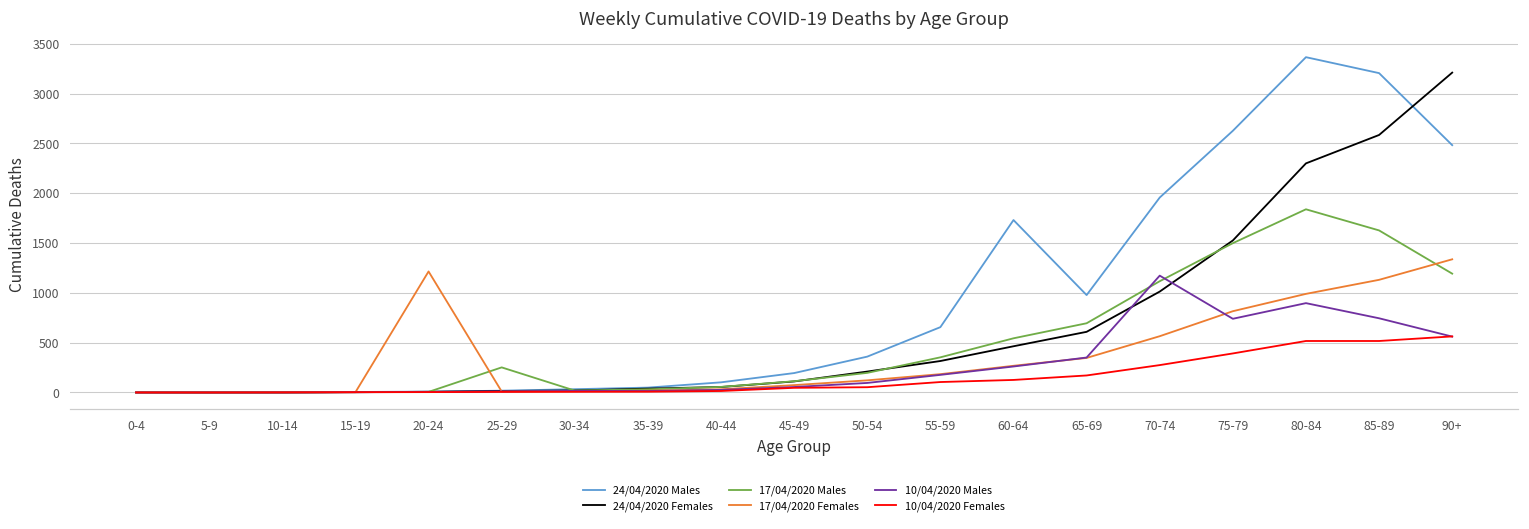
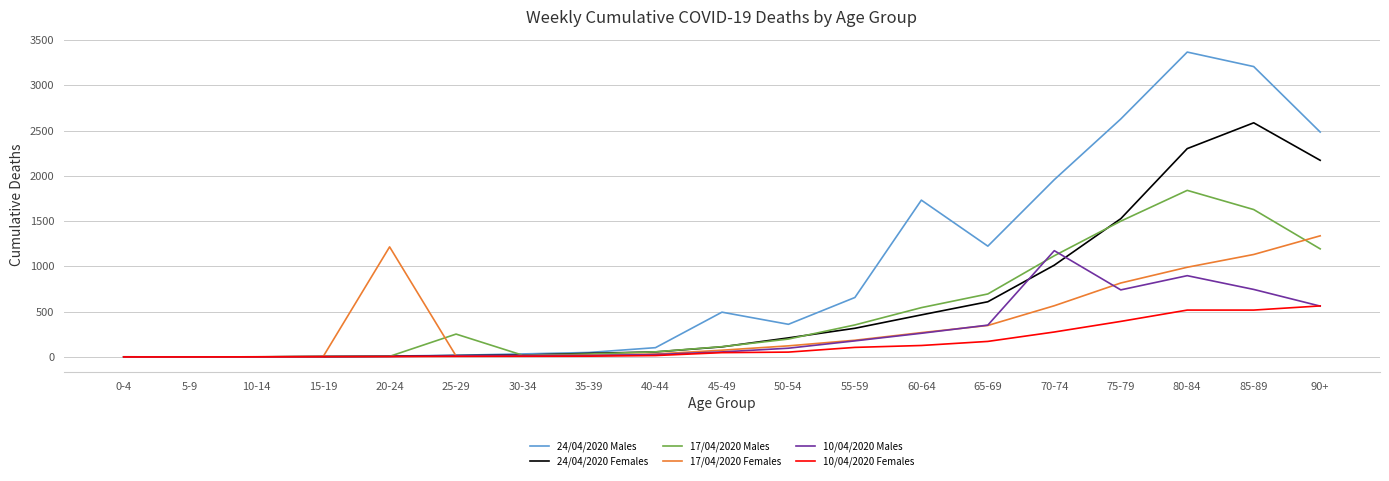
24/04/2020 Males, 45-49: 200 -> 500
24/04/2020 Males, 65-69: 1000 -> 1200
24/04/2020 Females, 90+: 3200 -> 2200
